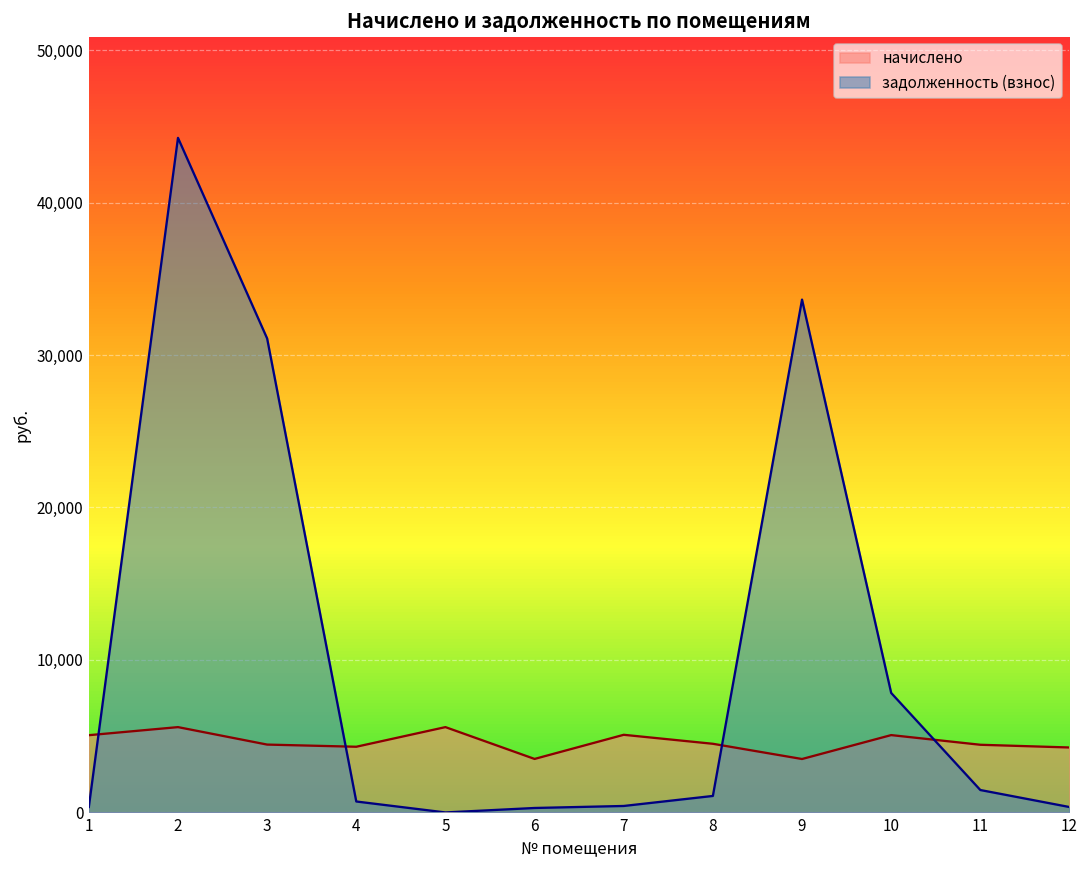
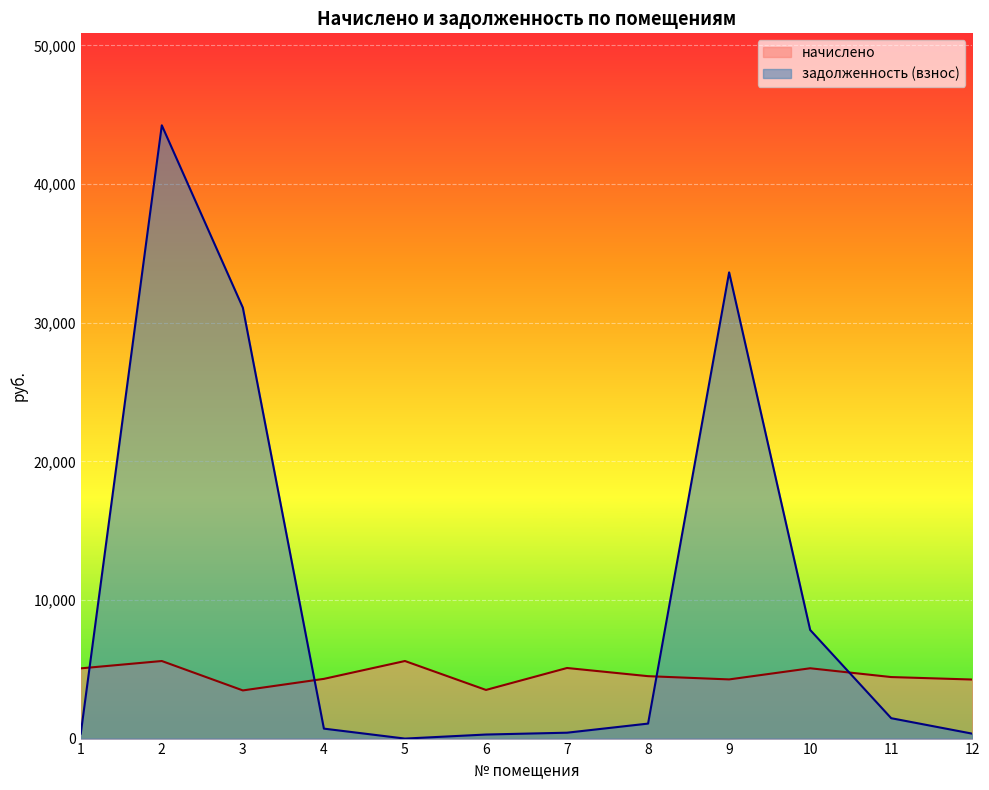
начислено, 3: 4,500 -> 3,500
начислено, 9: 3,500 -> 4,300
